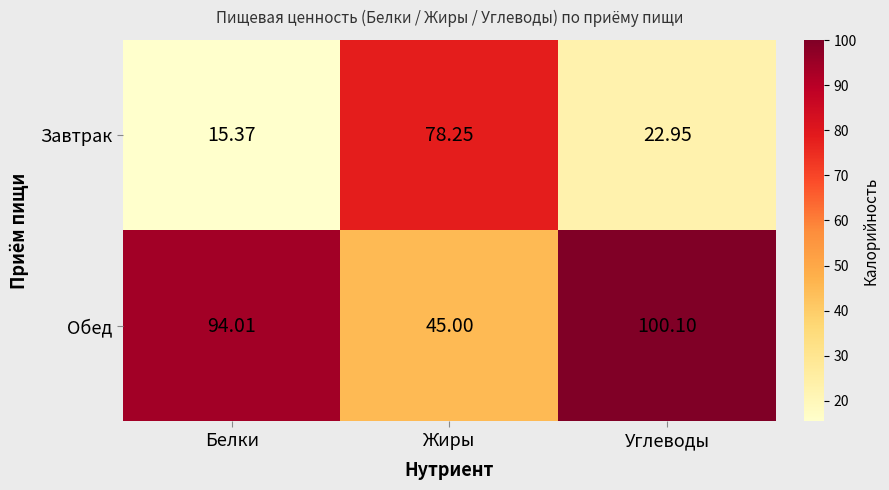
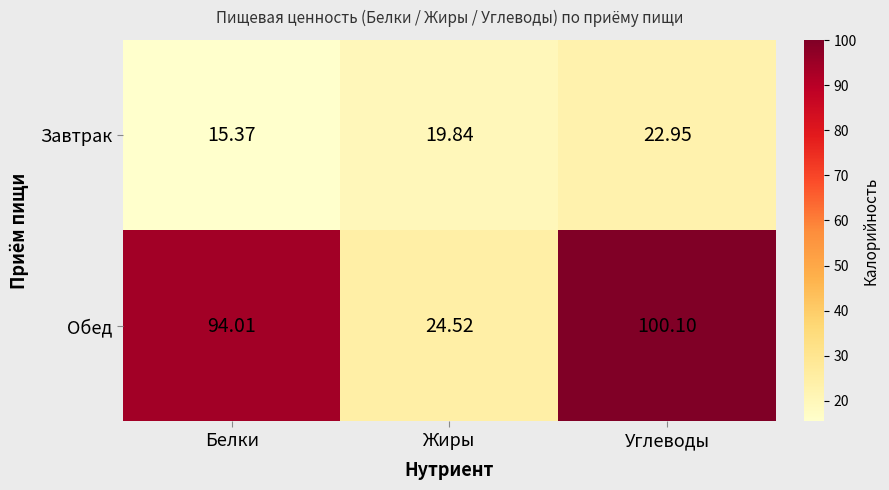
Завтрак, Жиры: 78.25 -> 19.84
Обед, Жиры: 45.00 -> 24.52
